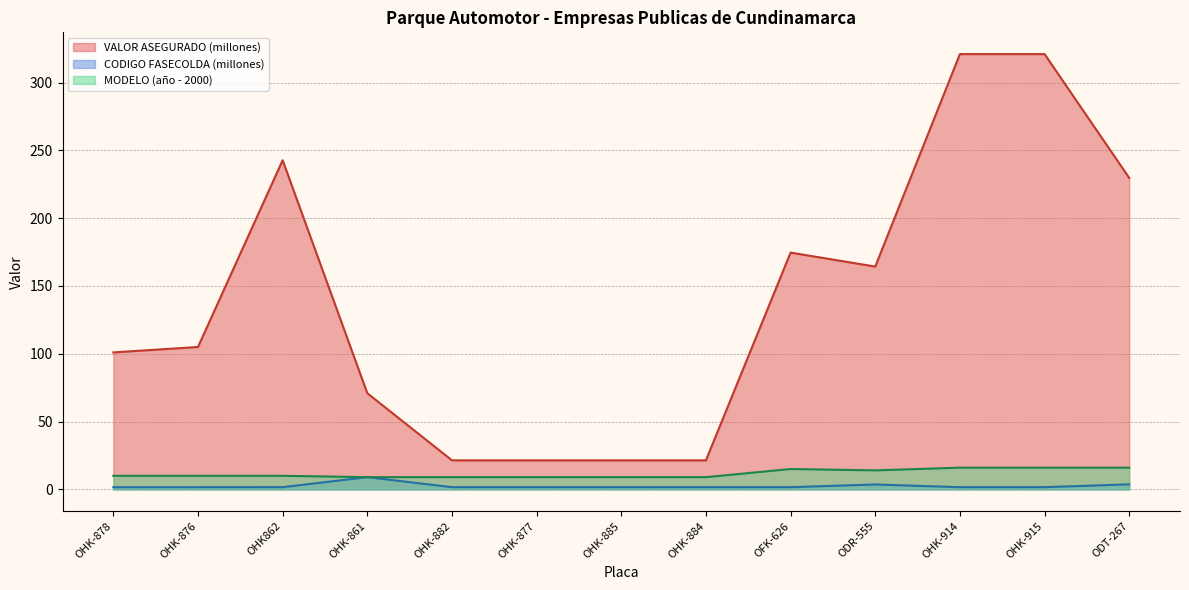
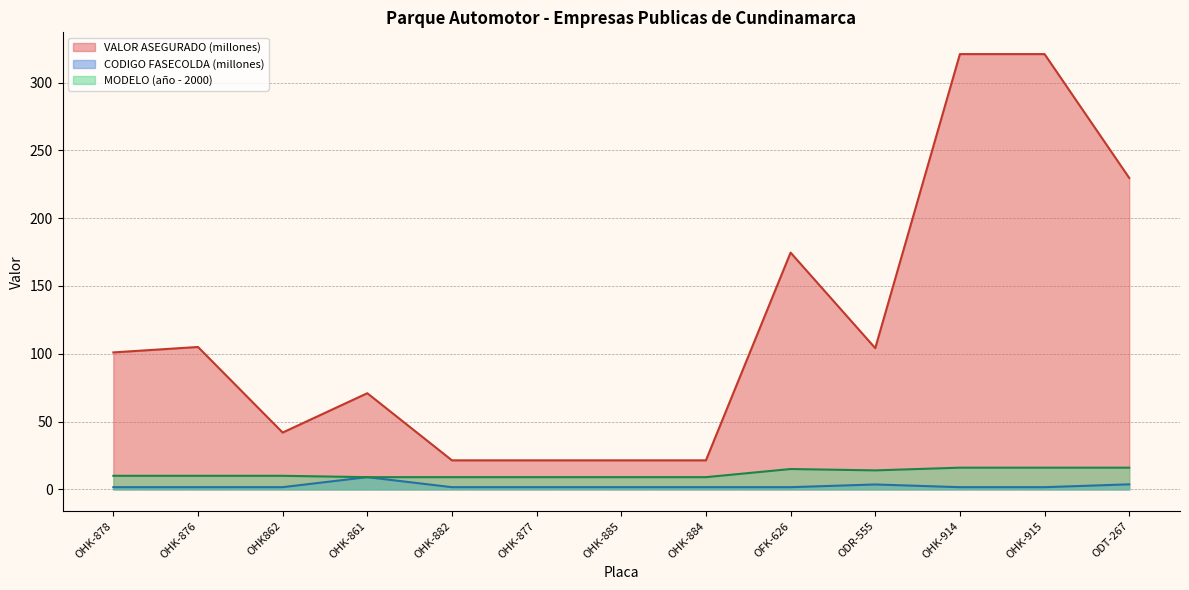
VALOR ASEGURADO (millones), OHK862: 243 -> 42
VALOR ASEGURADO (millones), ODR-555: 164 -> 104
